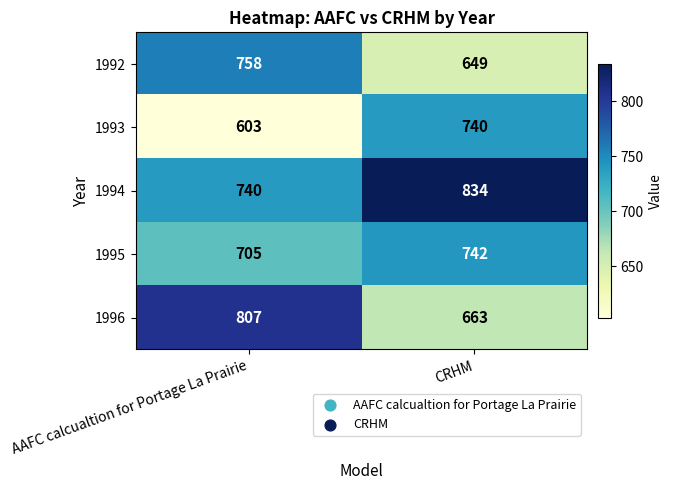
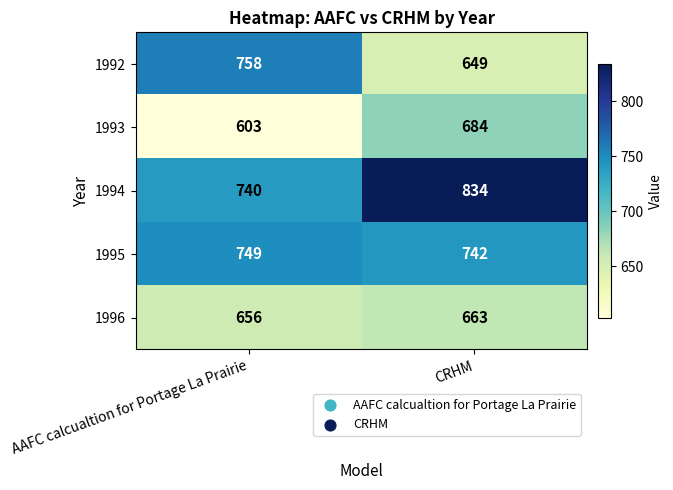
1993, CRHM: 740 -> 684
1995, AAFC calcualtion for Portage La Prairie: 705 -> 749
1996, AAFC calcualtion for Portage La Prairie: 807 -> 656
